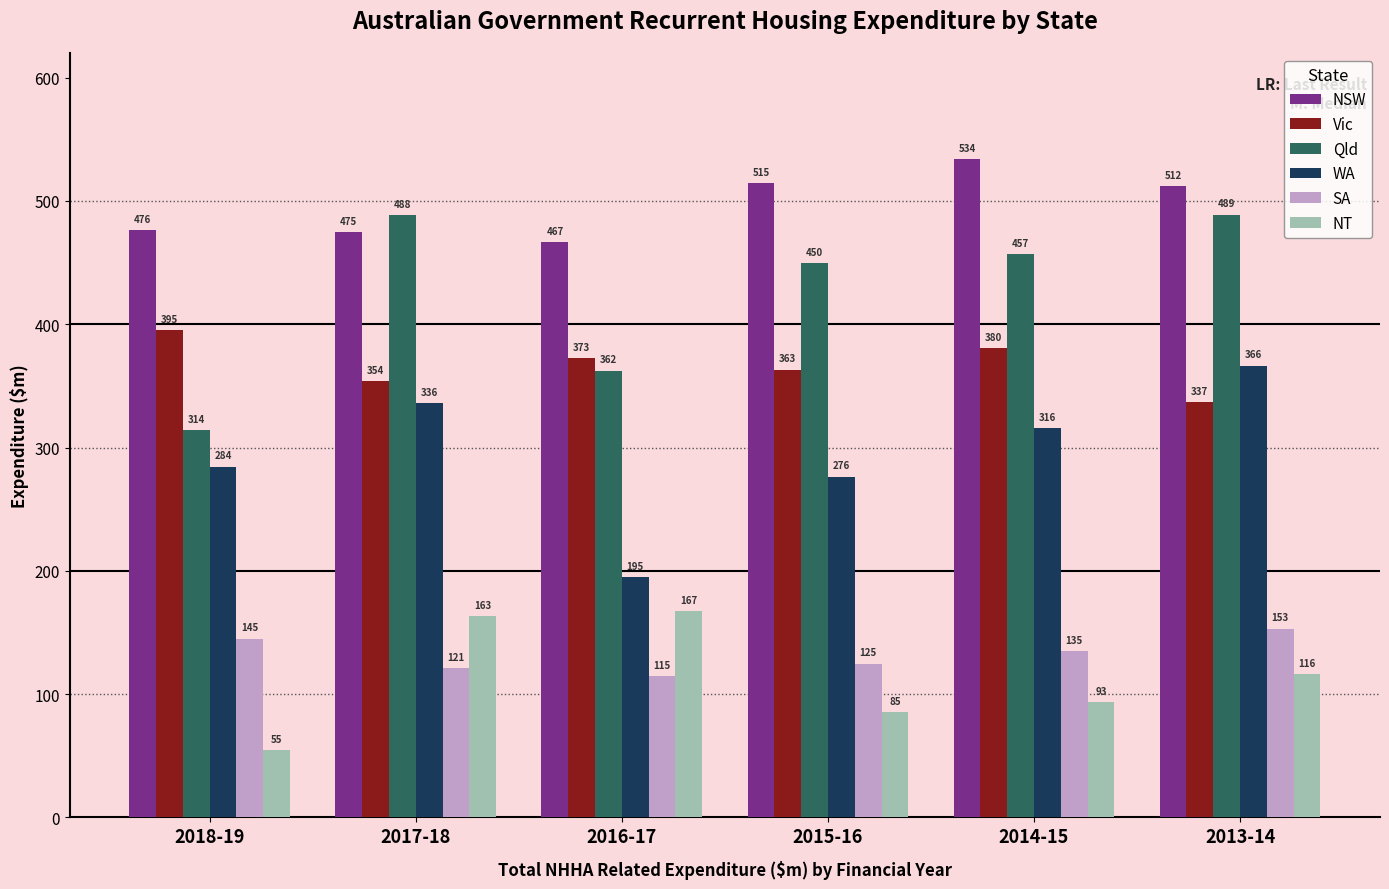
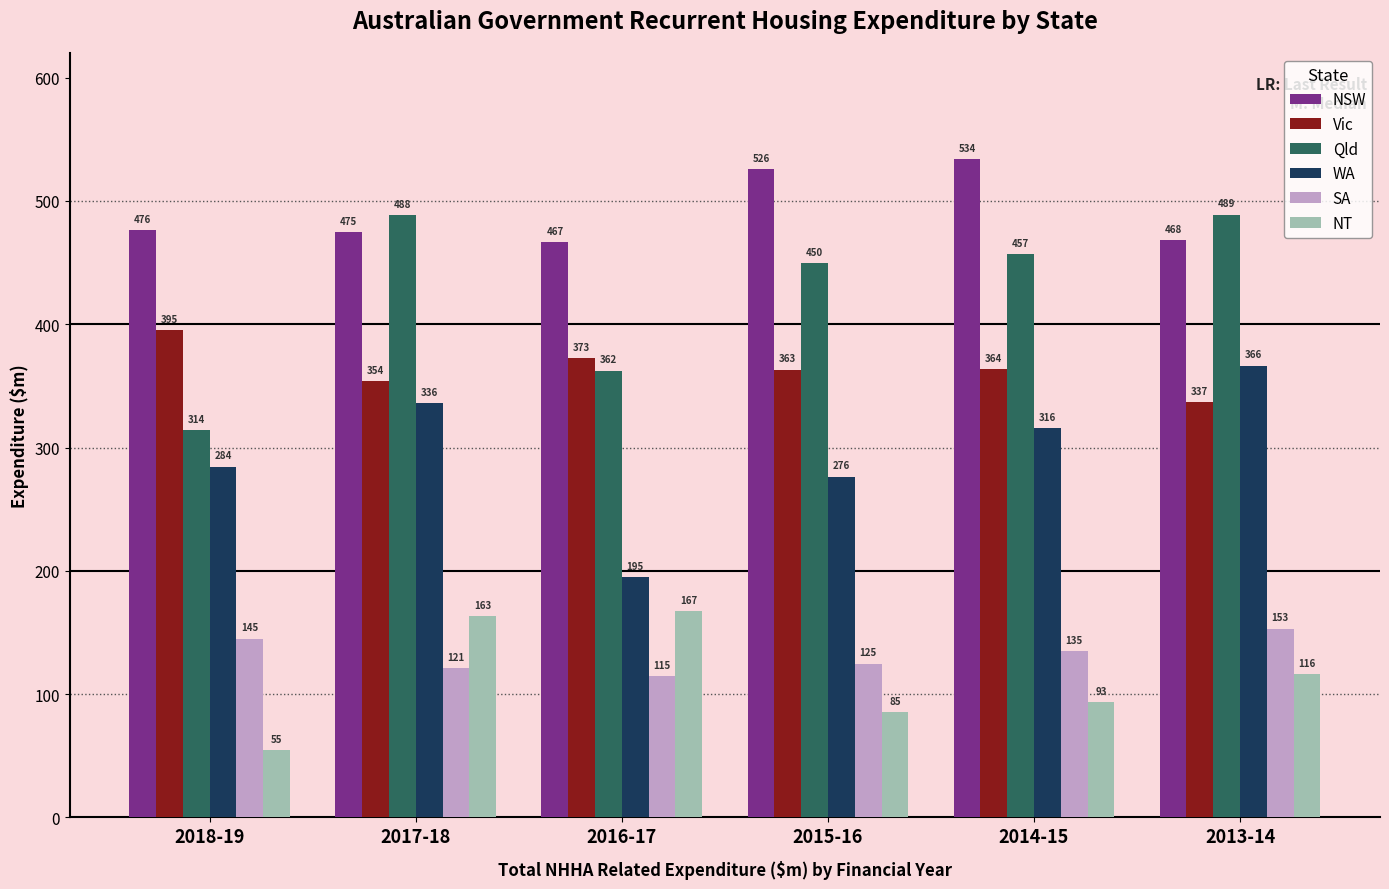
NSW, 2015-16: 515 -> 526
Vic, 2014-15: 380 -> 364
NSW, 2013-14: 512 -> 468
